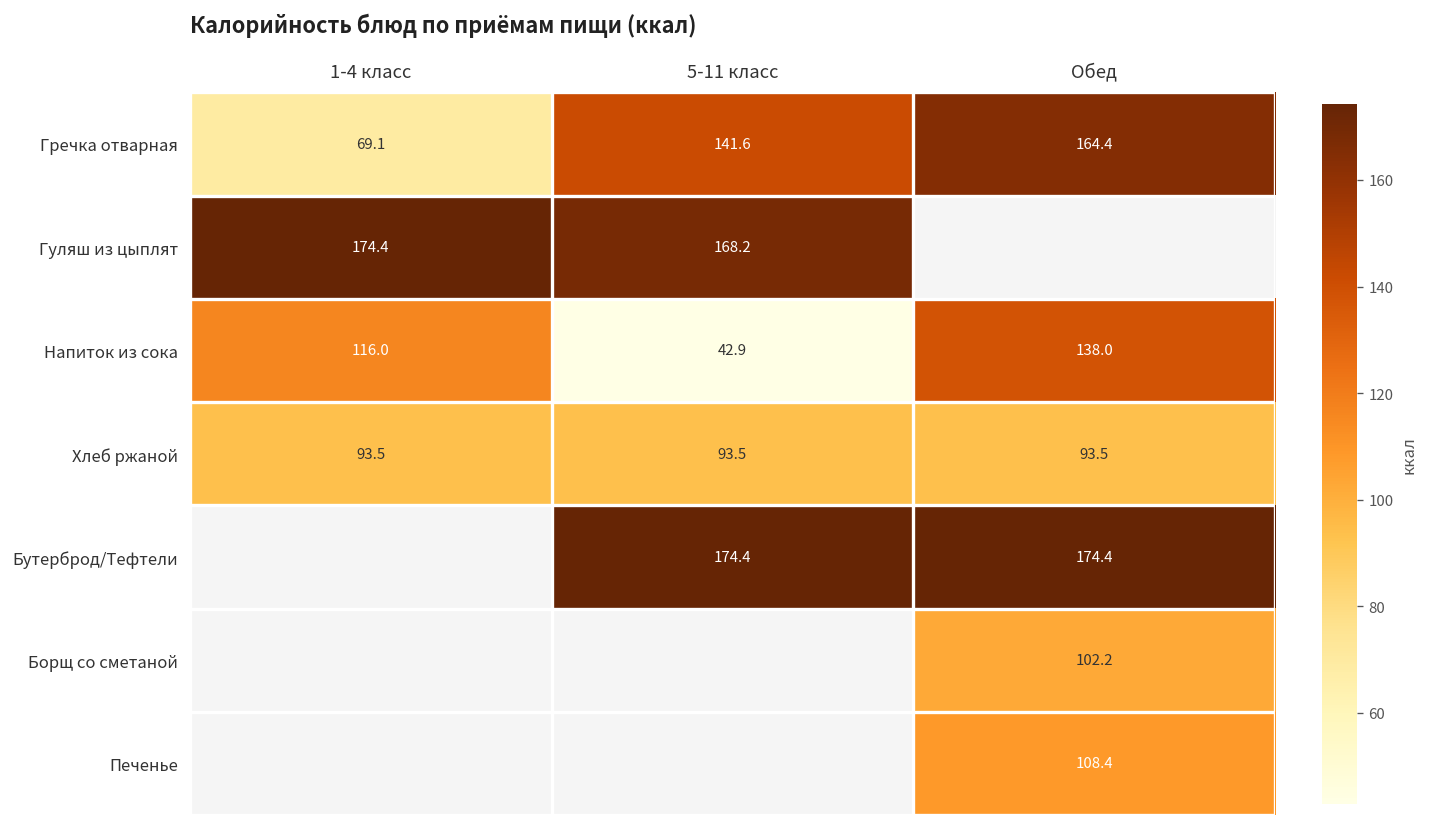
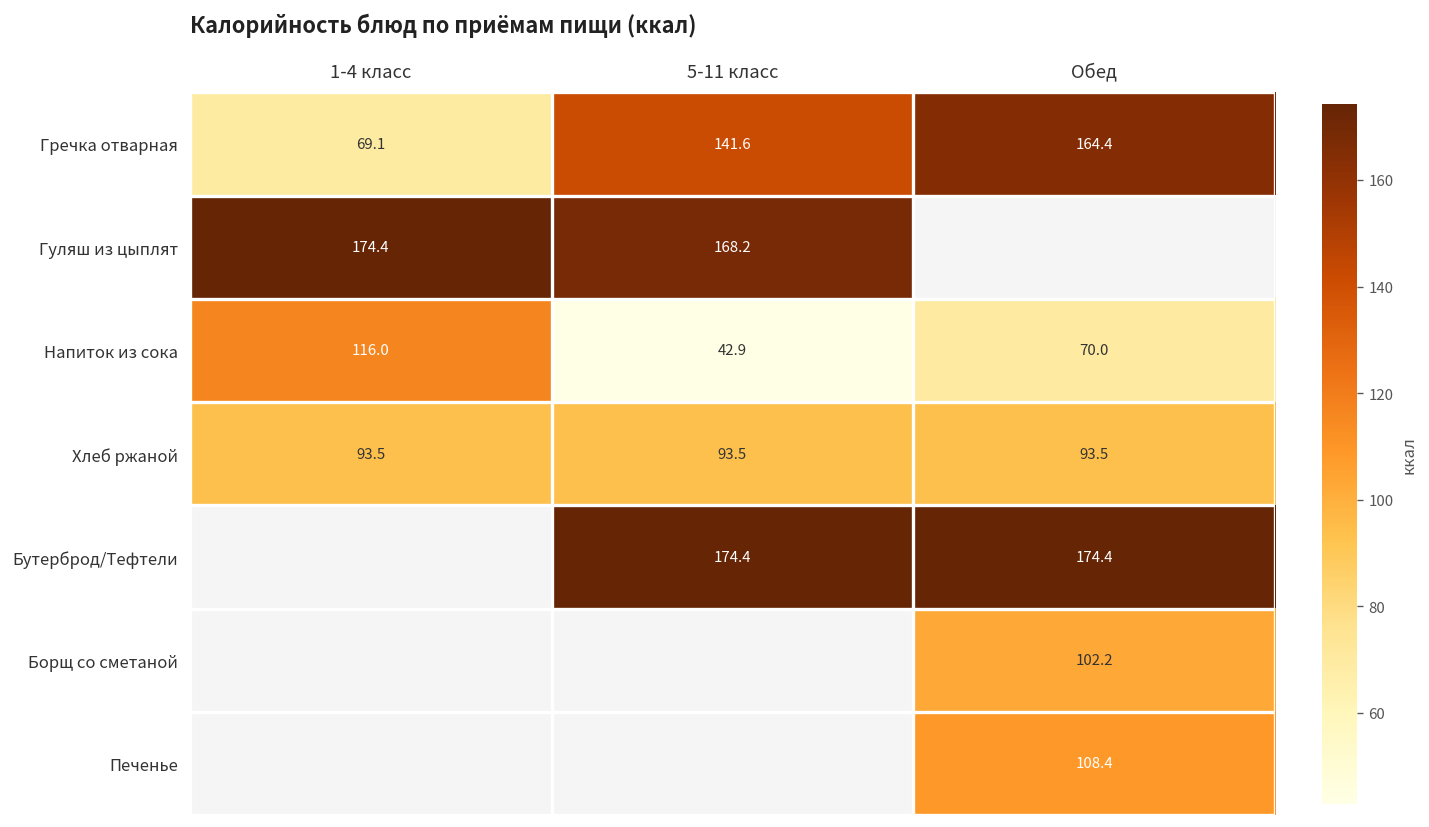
Напиток из сока, Обед: 138.0 -> 70.0
